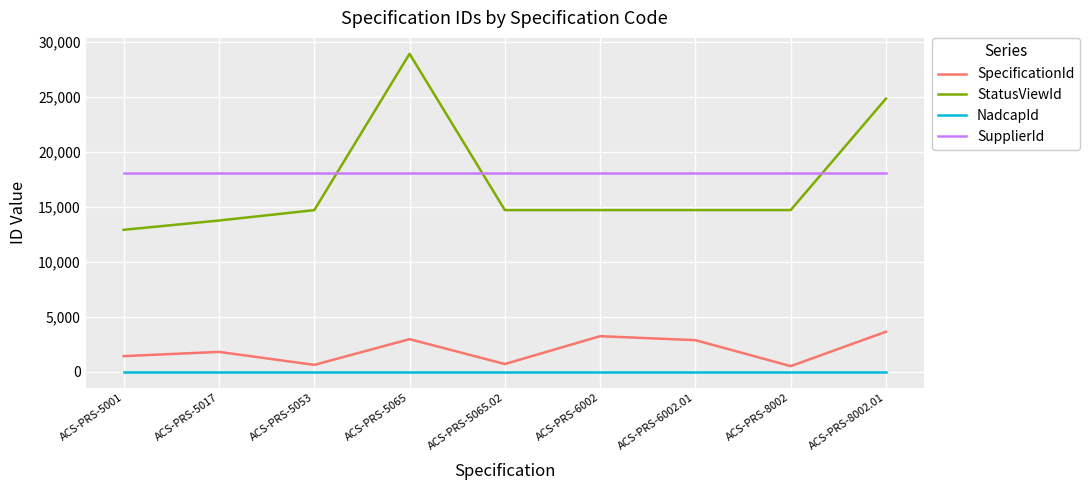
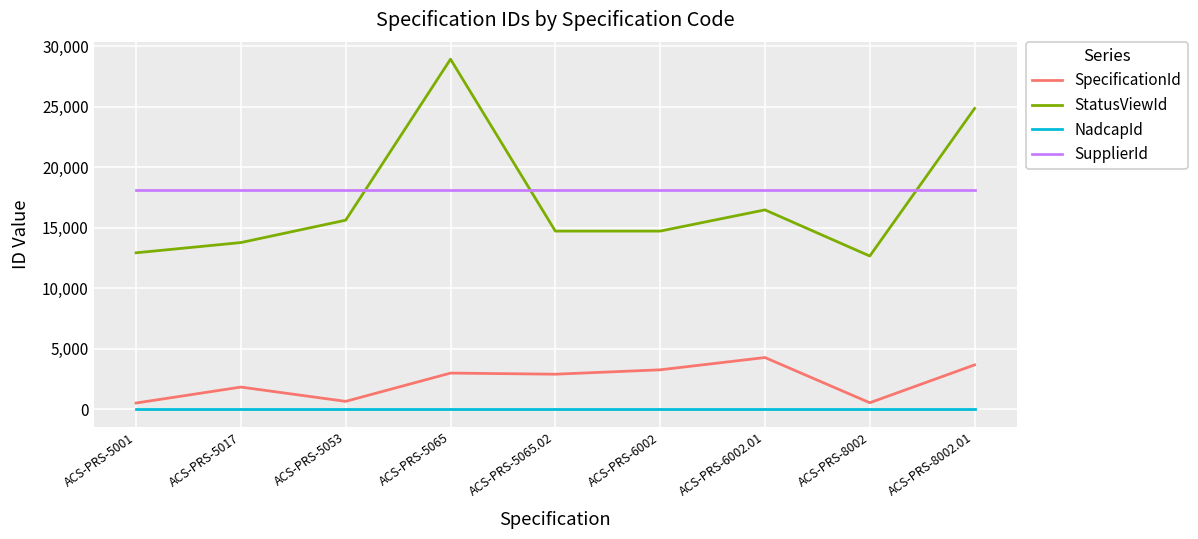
SpecificationId, ACS-PRS-5001: 1,400 -> 500
StatusViewId, ACS-PRS-5053: 14,700 -> 15,600
SpecificationId, ACS-PRS-5065.02: 700 -> 2,900
SpecificationId, ACS-PRS-6002.01: 2,900 -> 4,300
StatusViewId, ACS-PRS-6002.01: 14,700 -> 16,500
StatusViewId, ACS-PRS-8002: 14,700 -> 12,700
